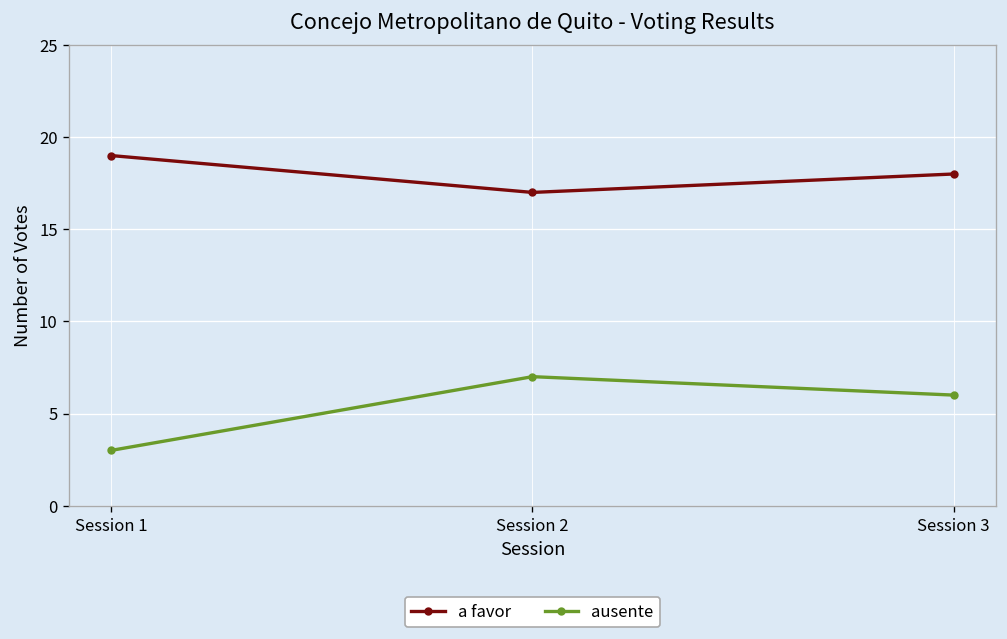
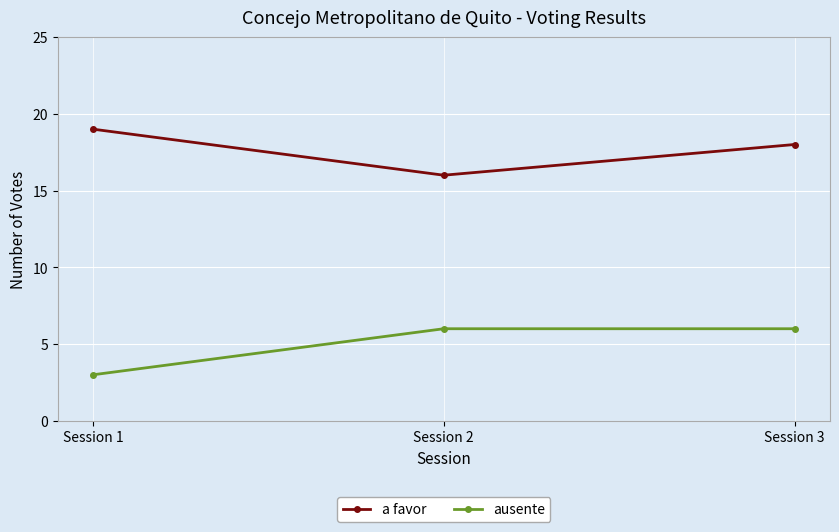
a favor, Session 2: 17 -> 16
ausente, Session 2: 7 -> 6
